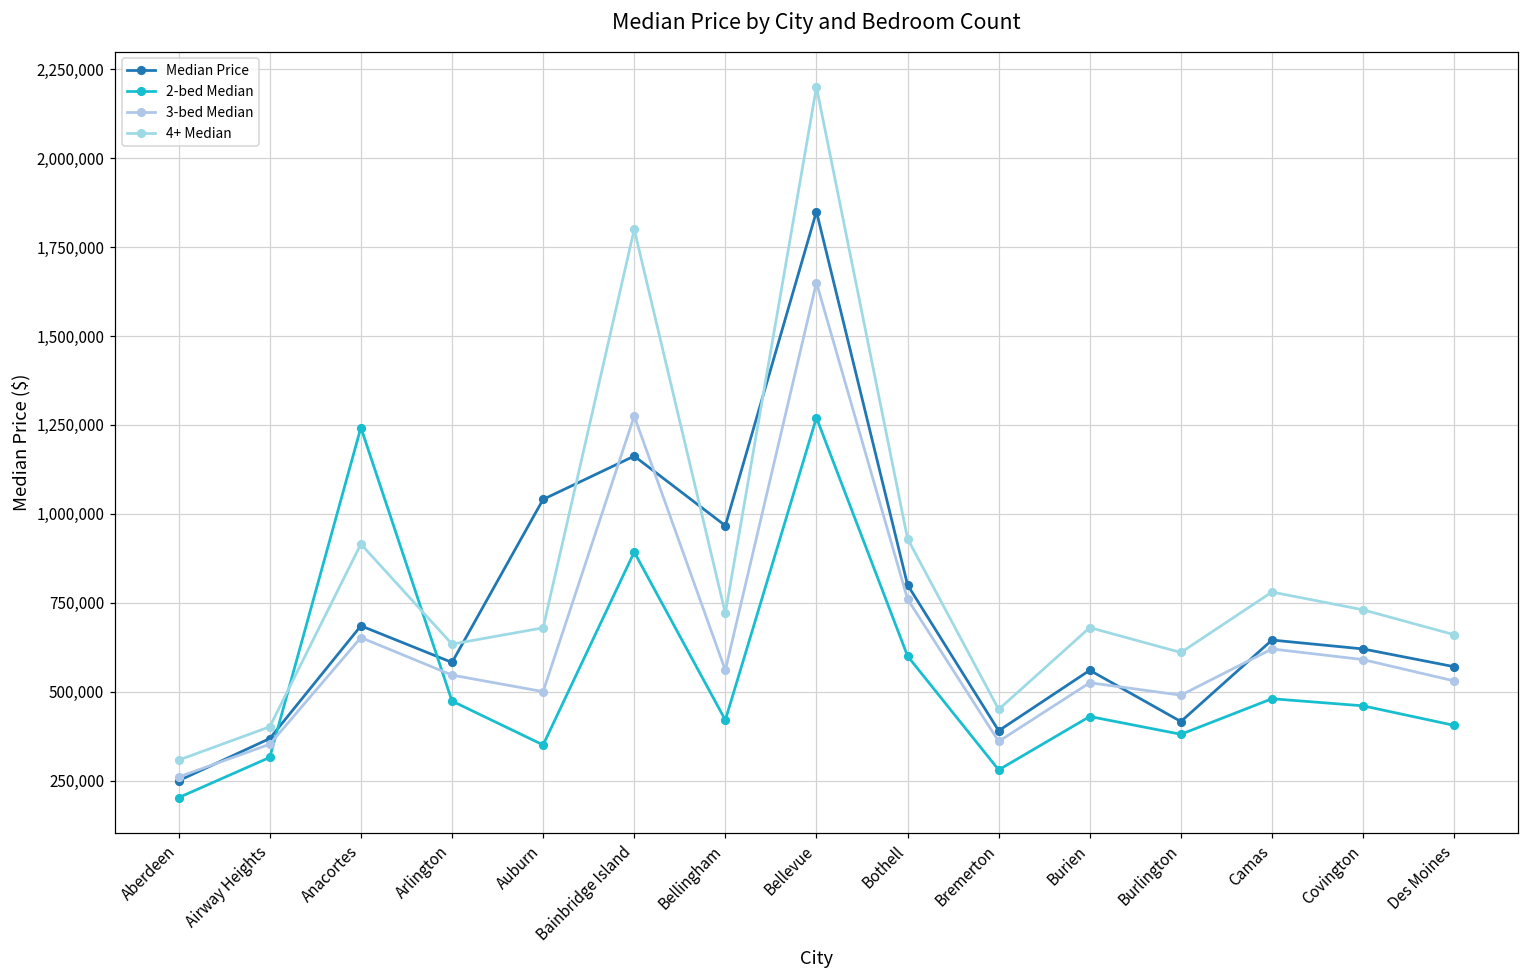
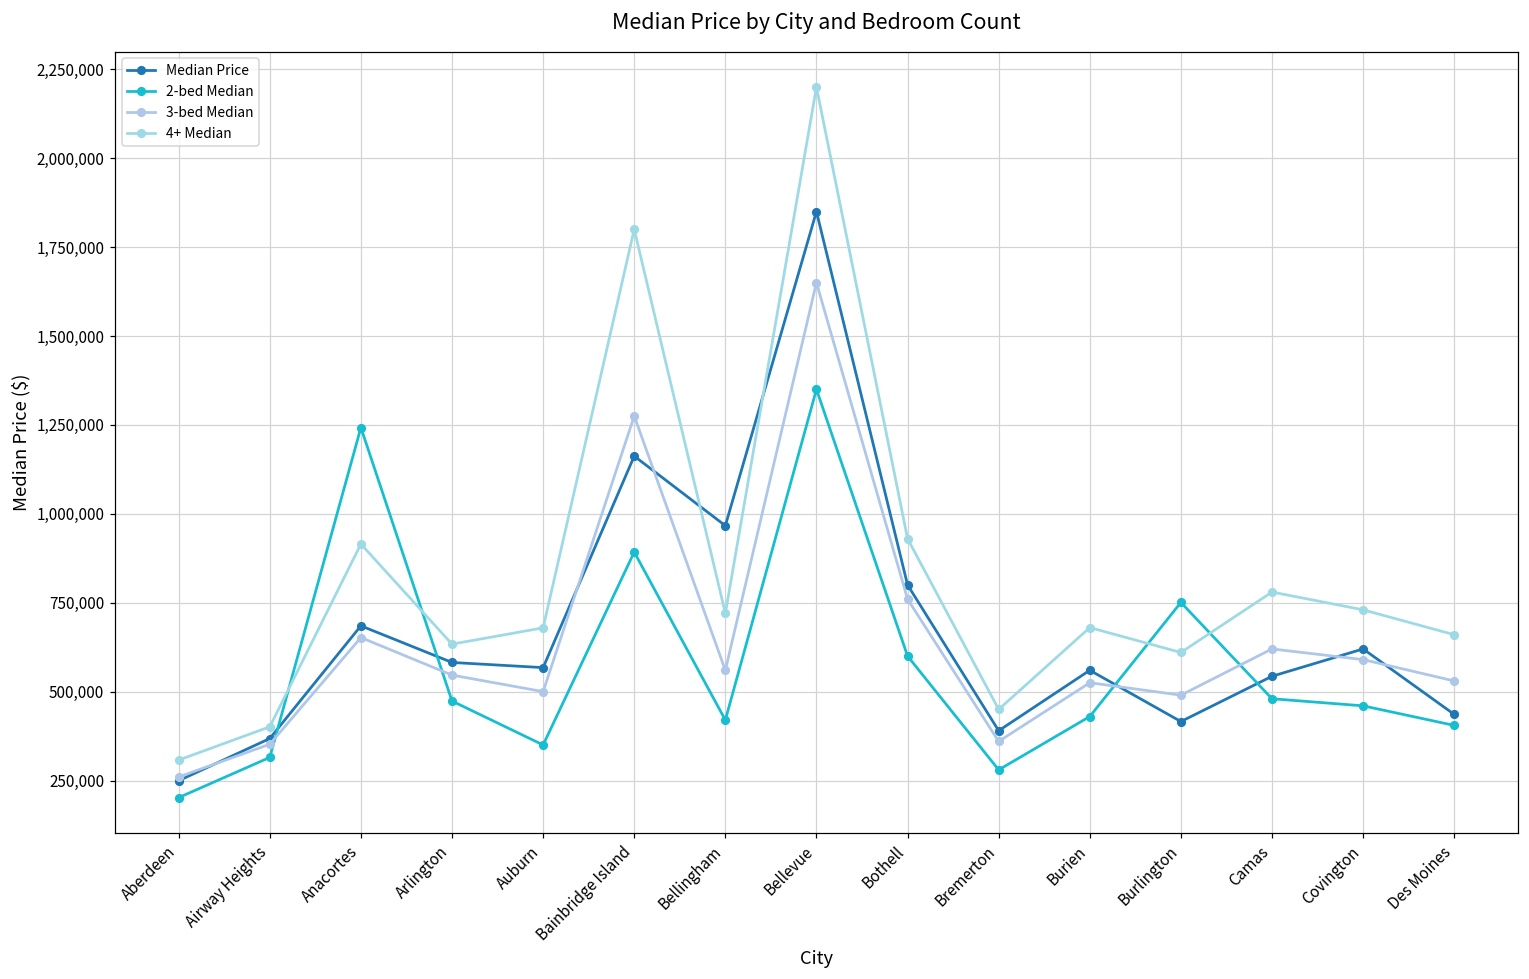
Median Price, Auburn: 1,040,000 -> 570,000
2-bed Median, Bellevue: 1,270,000 -> 1,350,000
2-bed Median, Burlington: 380,000 -> 750,000
Median Price, Camas: 650,000 -> 540,000
Median Price, Des Moines: 570,000 -> 440,000
